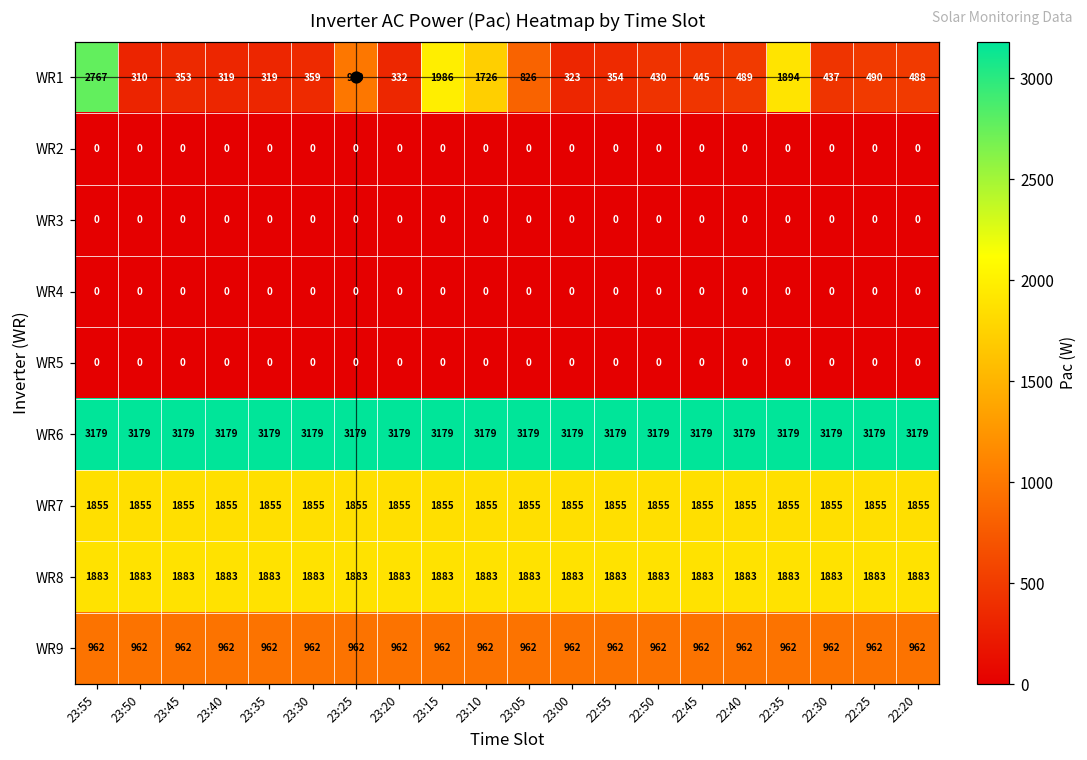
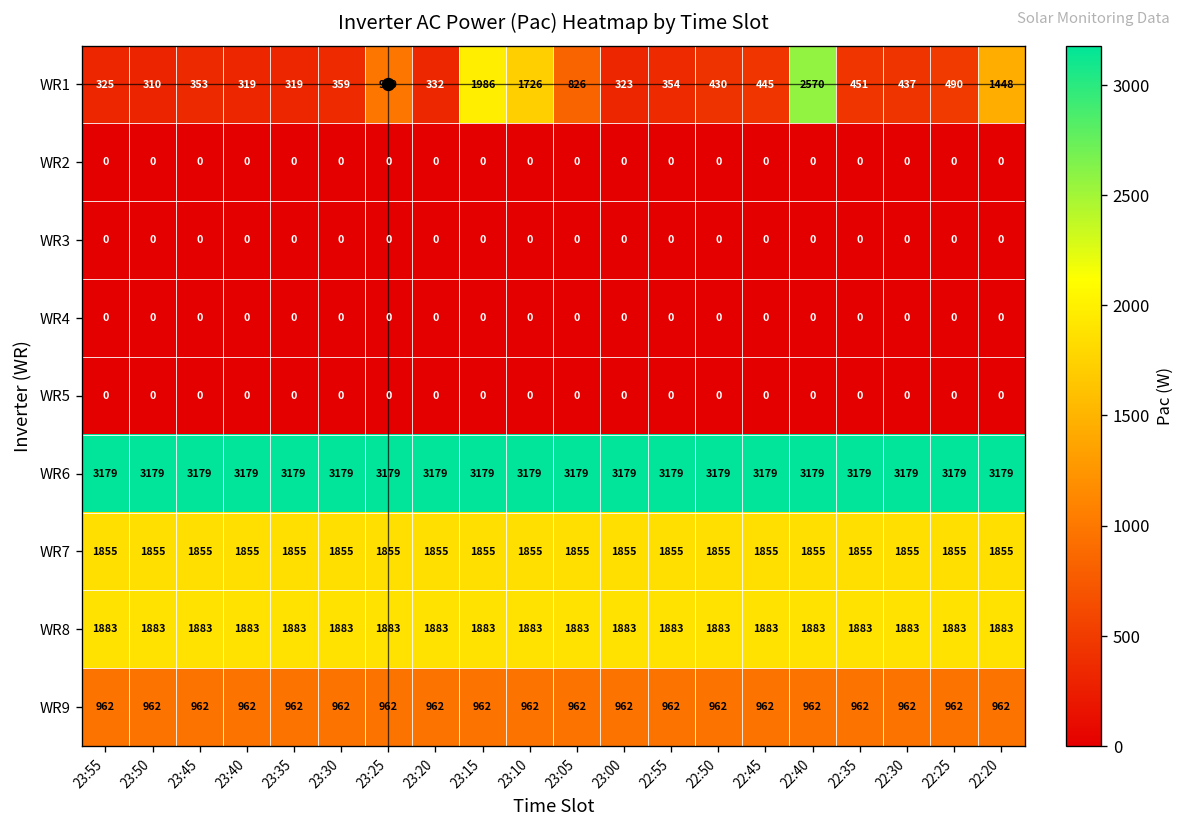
WR1, 23:55: 2767 -> 325
WR1, 22:40: 489 -> 2570
WR1, 22:35: 1894 -> 451
WR1, 22:20: 488 -> 1448
